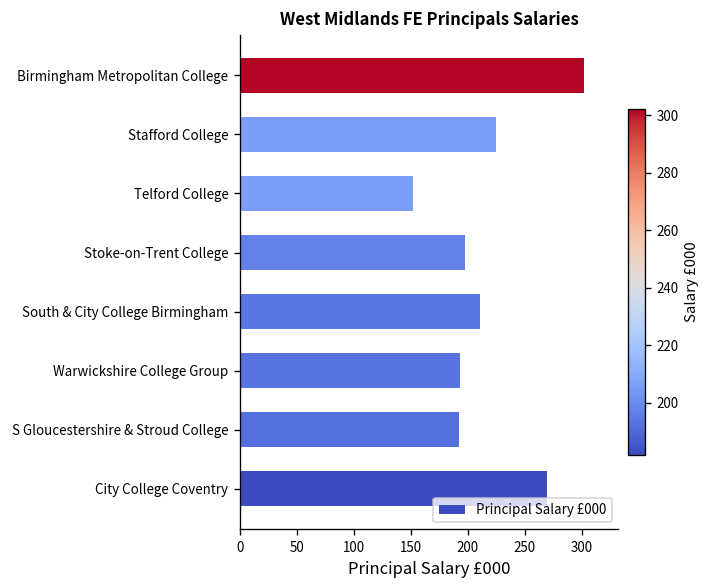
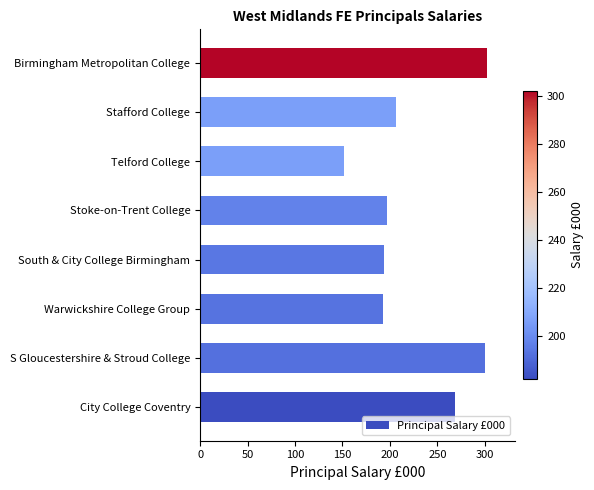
Stafford College: 230 -> 210
South & City College Birmingham: 210 -> 190
S Gloucestershire & Stroud College: 190 -> 300
